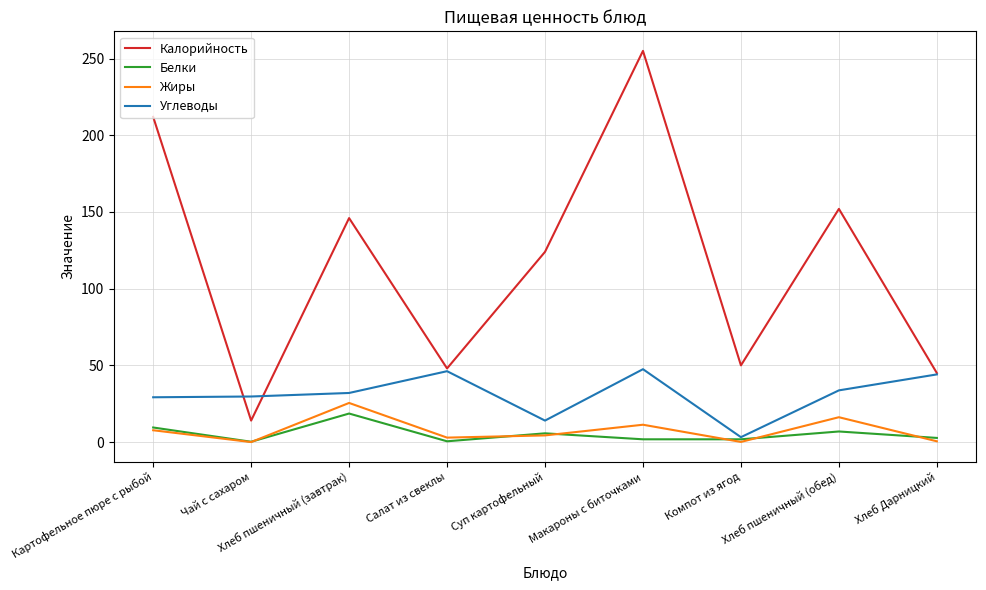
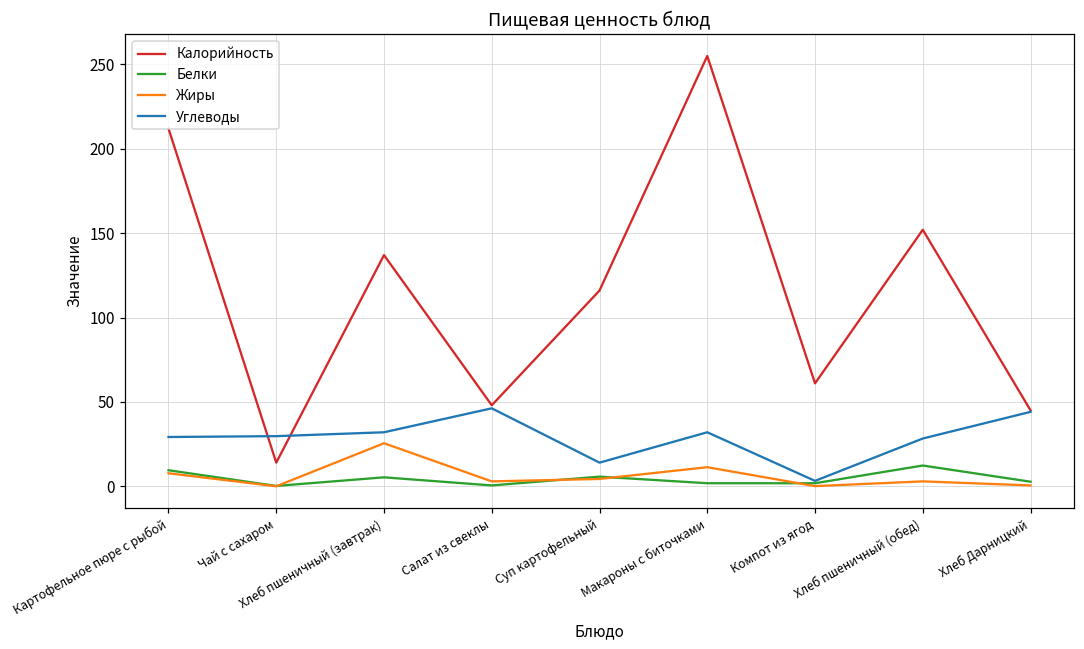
Калорийность, Хлеб пшеничный (завтрак): 146 -> 137
Белки, Хлеб пшеничный (завтрак): 19 -> 5
Калорийность, Суп картофельный: 124 -> 116
Углеводы, Макароны с биточками: 48 -> 32
Калорийность, Компот из ягод: 50 -> 61
Белки, Хлеб пшеничный (обед): 7 -> 12
Жиры, Хлеб пшеничный (обед): 16 -> 3
Углеводы, Хлеб пшеничный (обед): 34 -> 28
